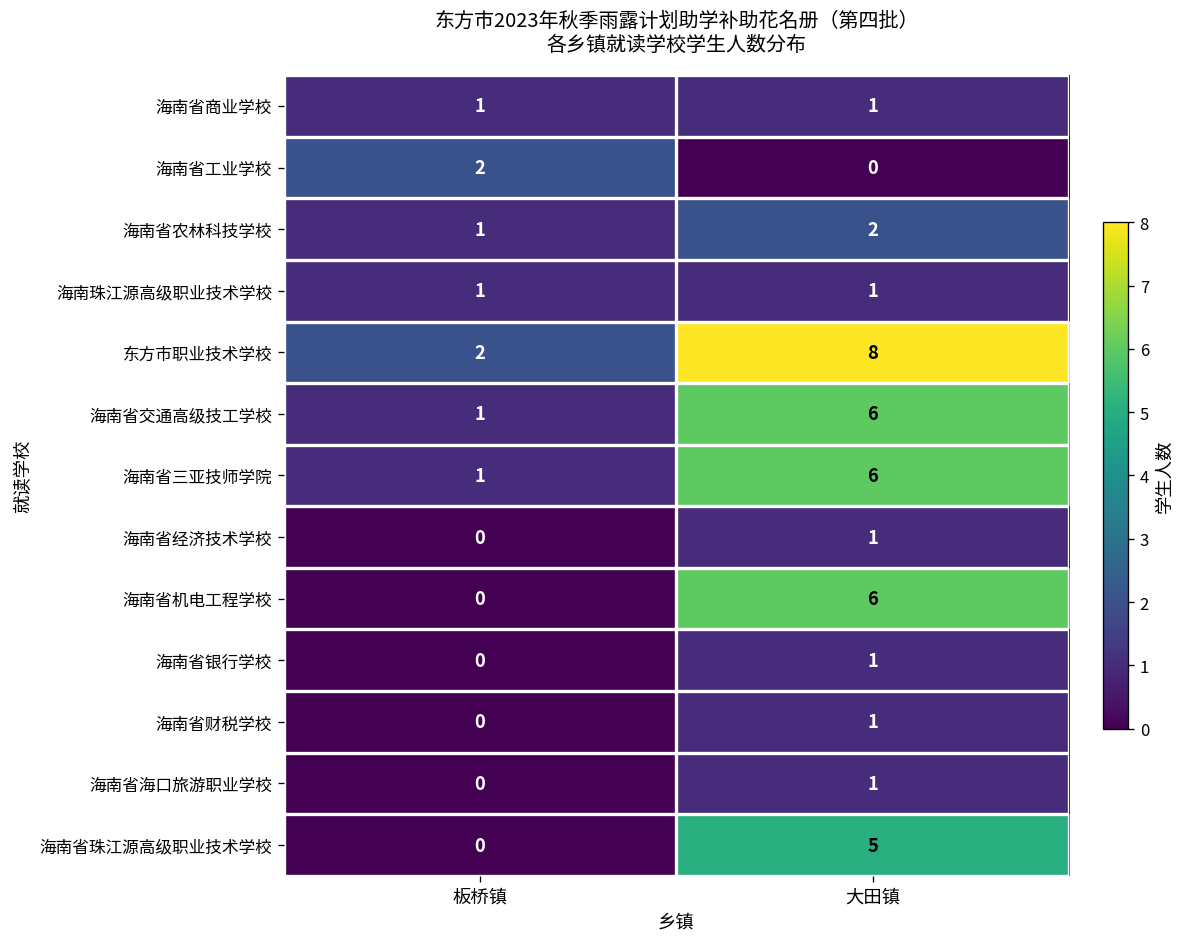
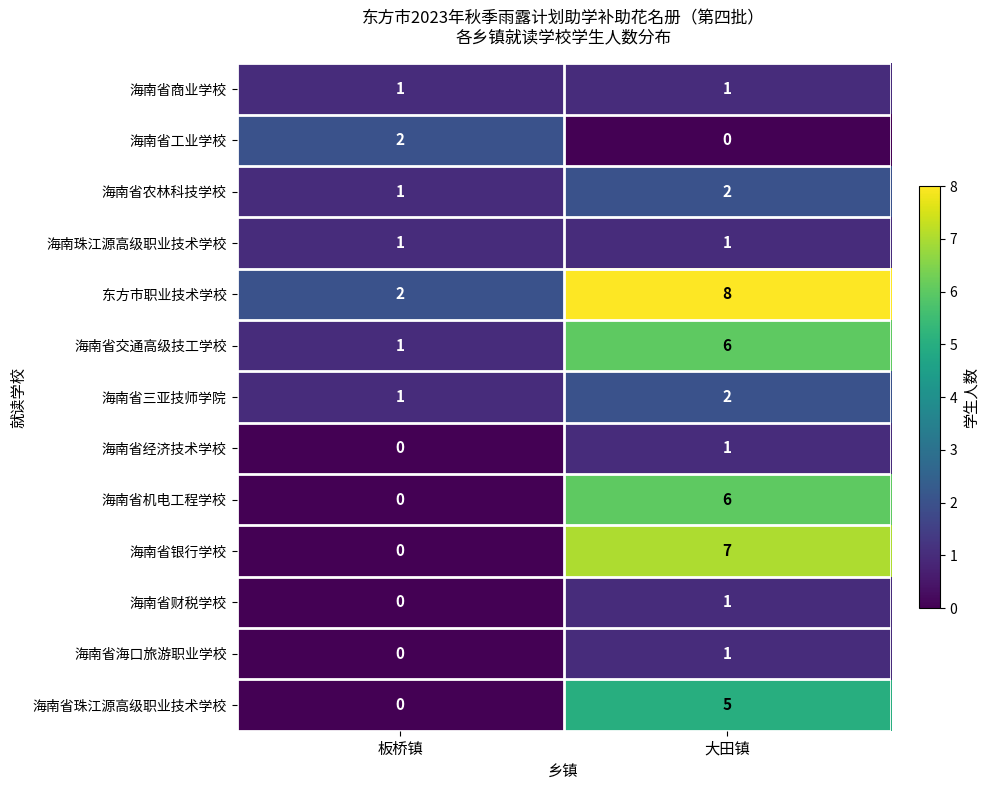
海南省三亚技师学院, 大田镇: 6 -> 2
海南省银行学校, 大田镇: 1 -> 7
